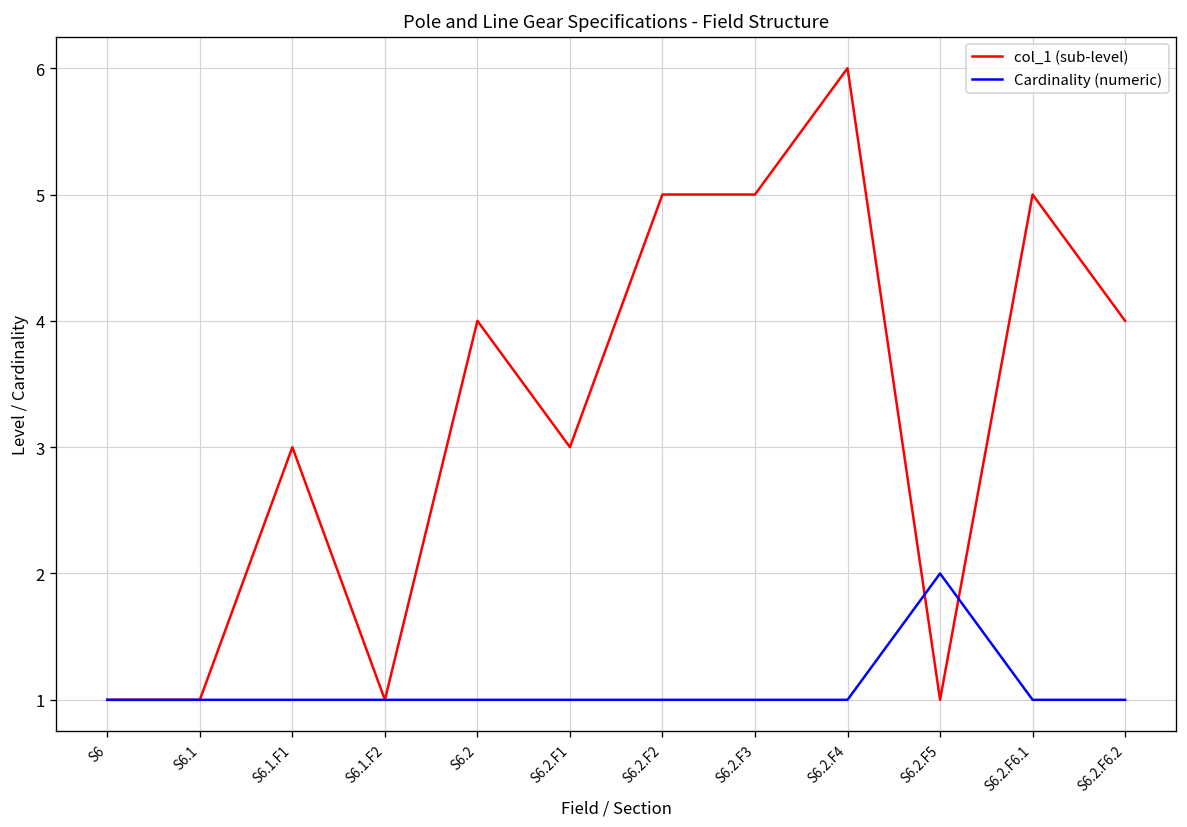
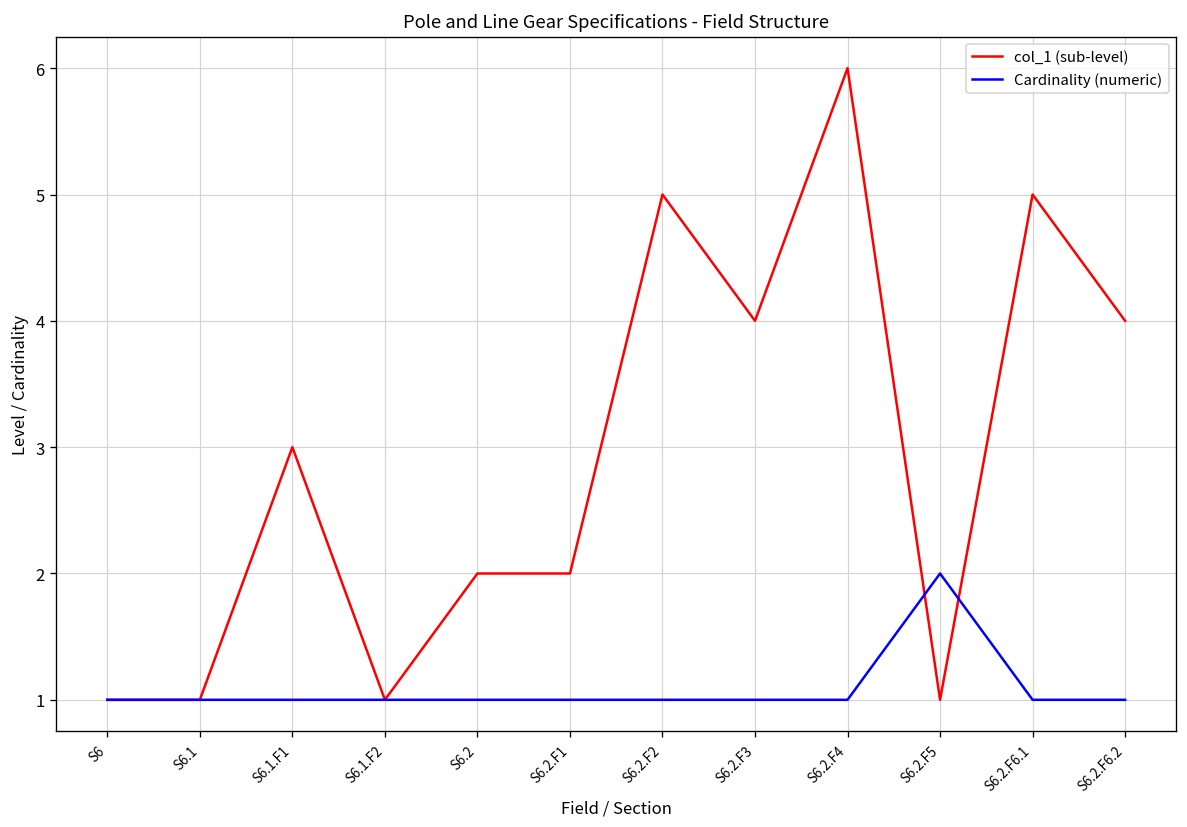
col_1 (sub-level), S6.2: 4 -> 2
col_1 (sub-level), S6.2.F1: 3 -> 2
col_1 (sub-level), S6.2.F3: 5 -> 4
